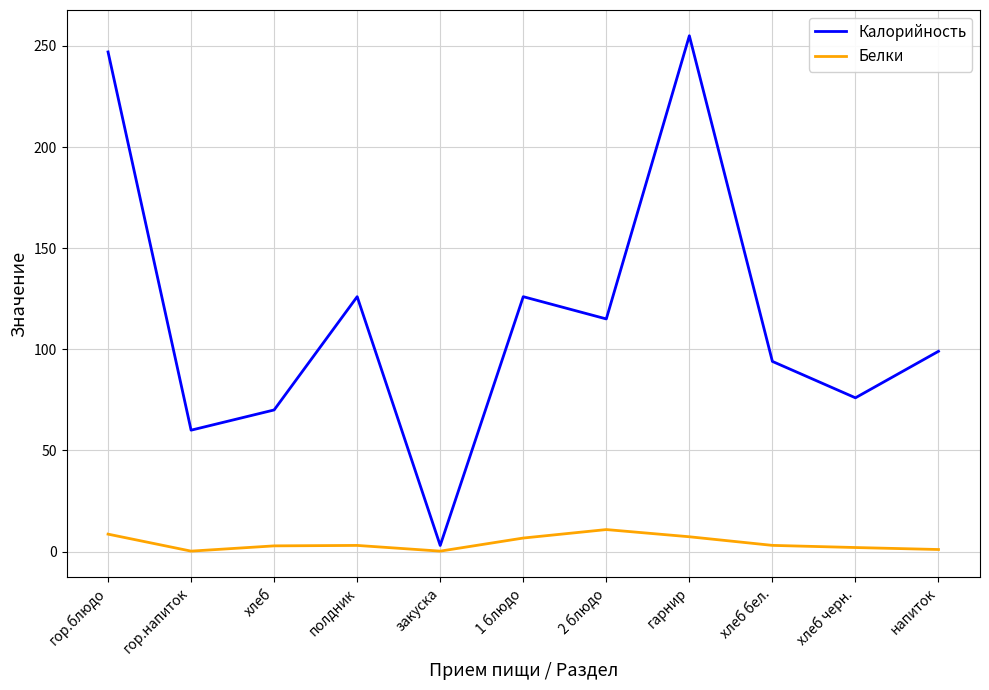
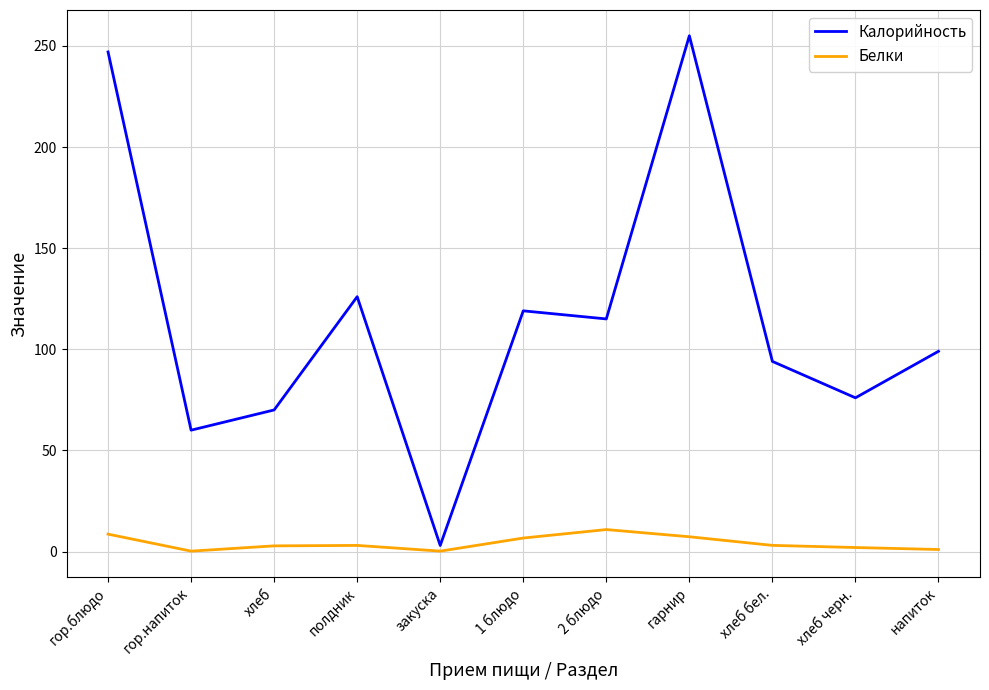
Калорийность, 1 блюдо: 126 -> 119
